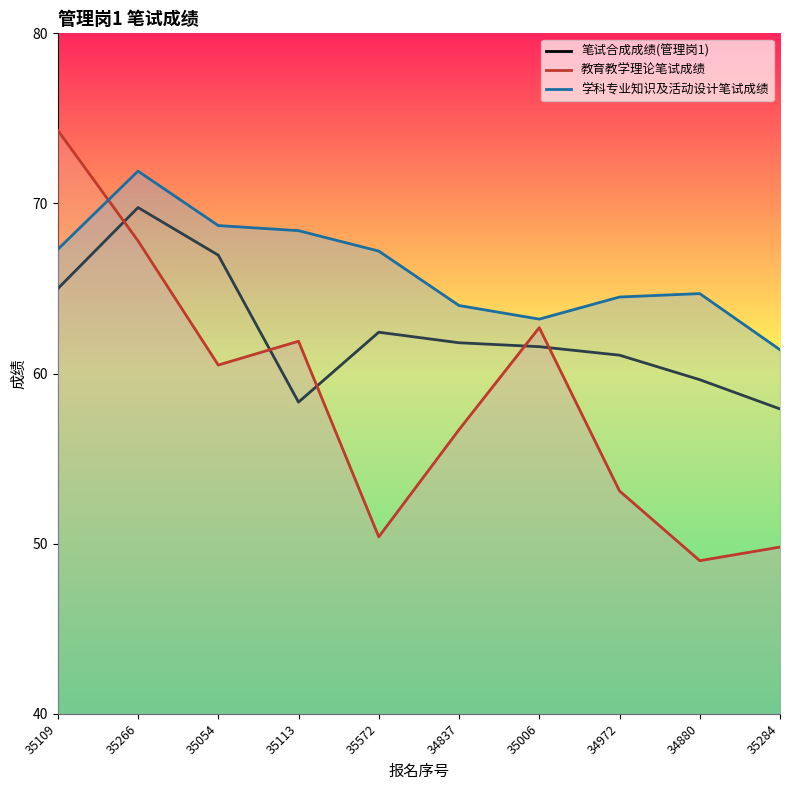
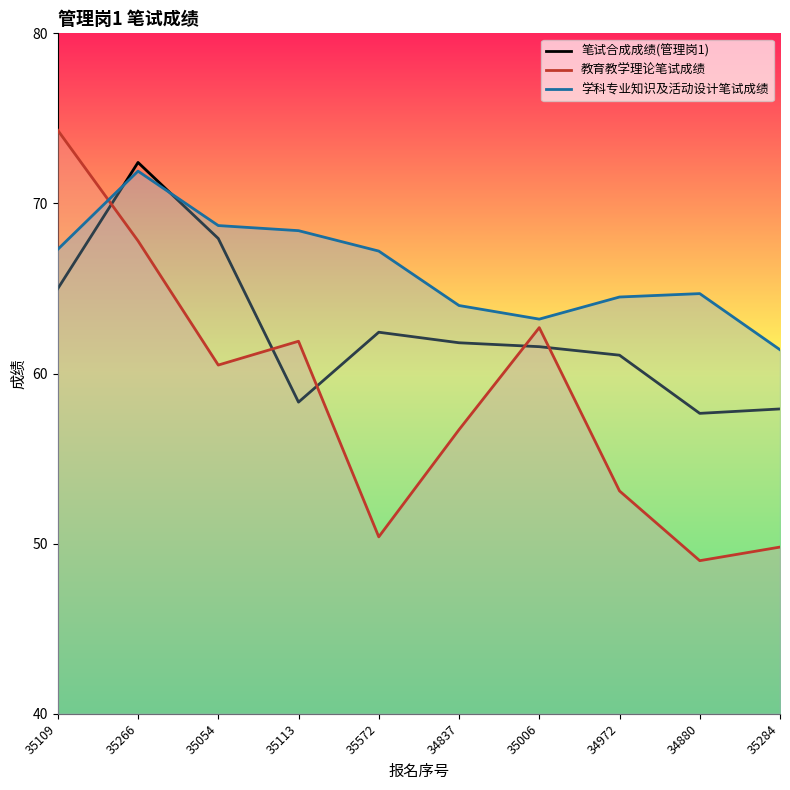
笔试合成成绩(管理岗1), 35266: 69.8 -> 72.4
笔试合成成绩(管理岗1), 35054: 67.0 -> 67.9
笔试合成成绩(管理岗1), 34880: 59.6 -> 57.7
